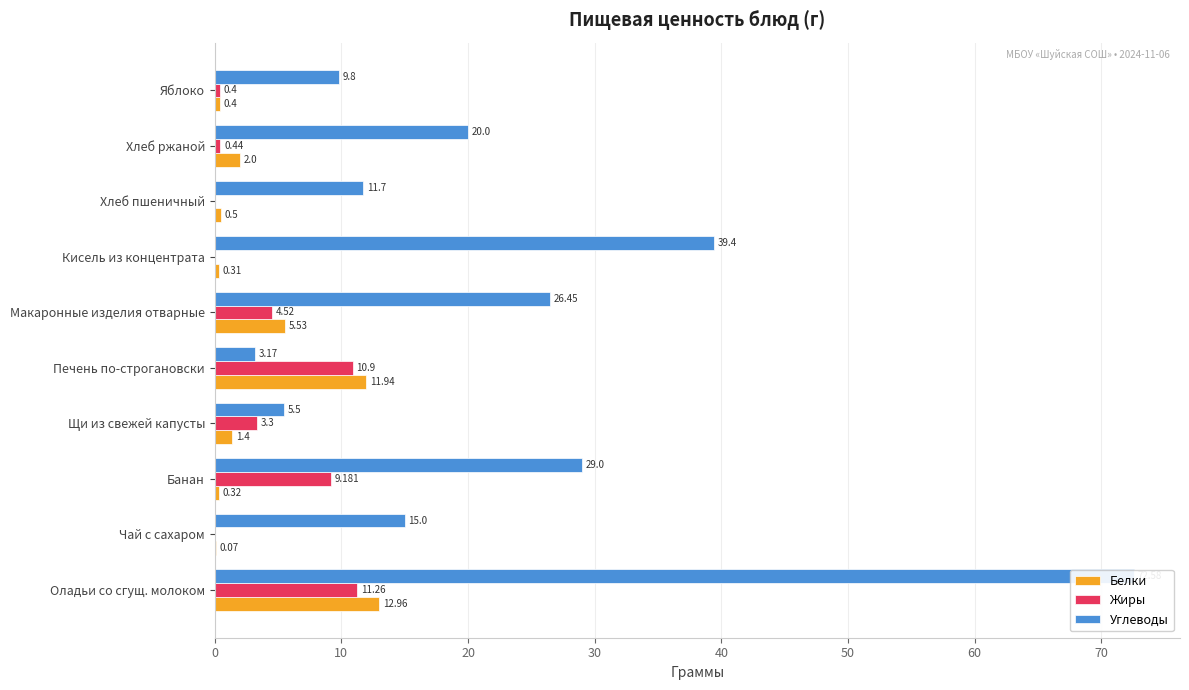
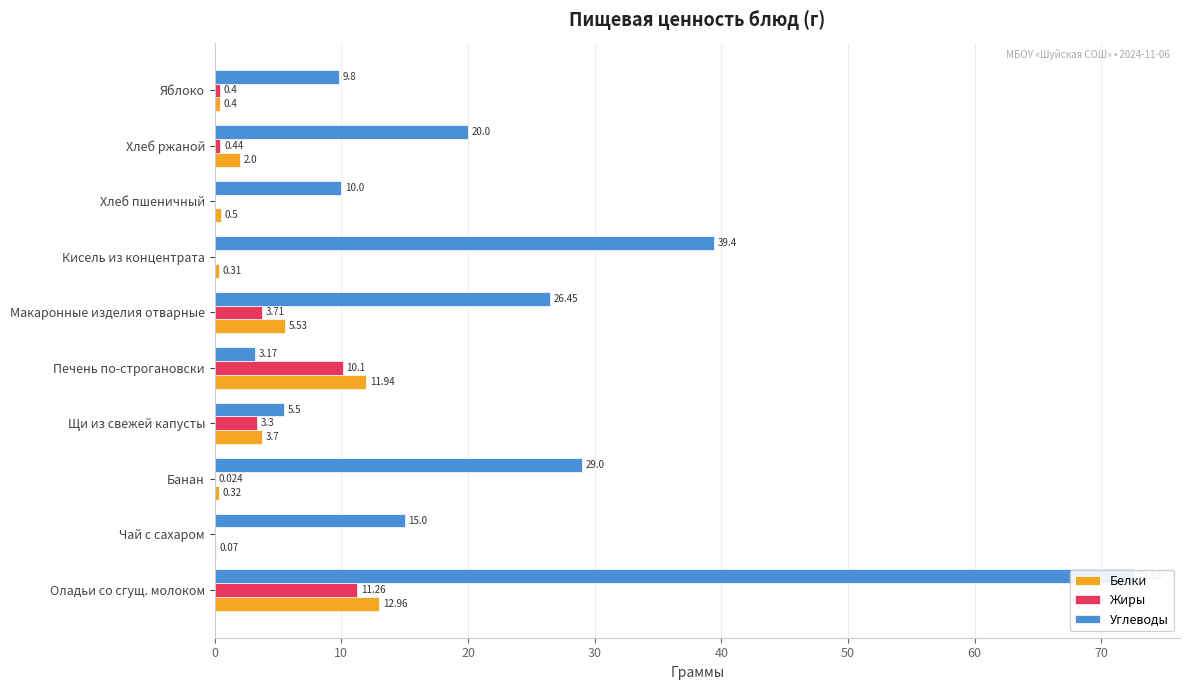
Углеводы, Хлеб пшеничный: 11.7 -> 10.0
Жиры, Макаронные изделия отварные: 4.52 -> 3.71
Жиры, Печень по-строгановски: 10.9 -> 10.1
Белки, Щи из свежей капусты: 1.4 -> 3.7
Жиры, Банан: 9.181 -> 0.024
